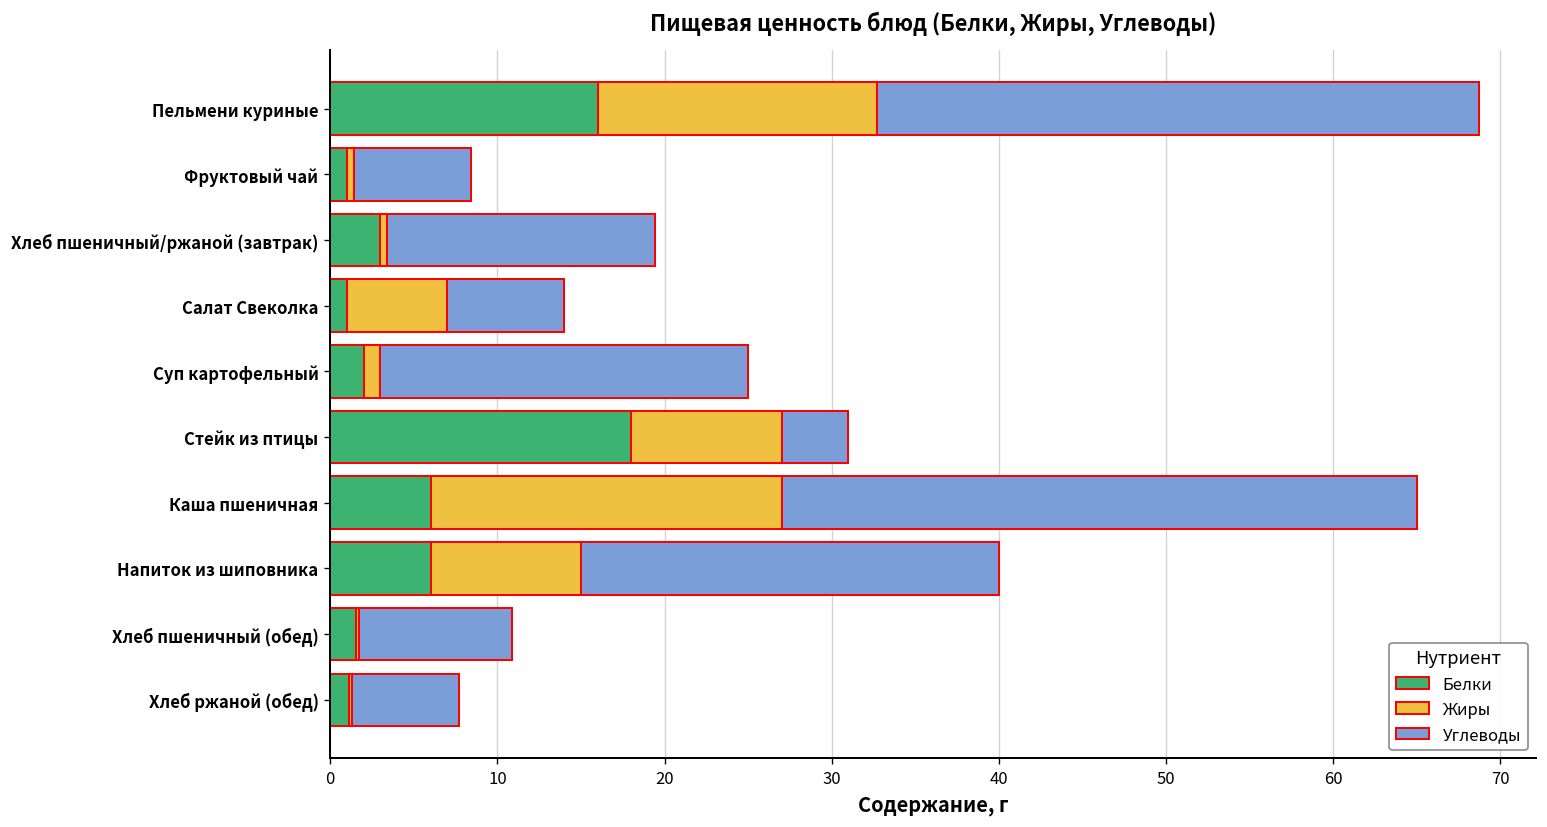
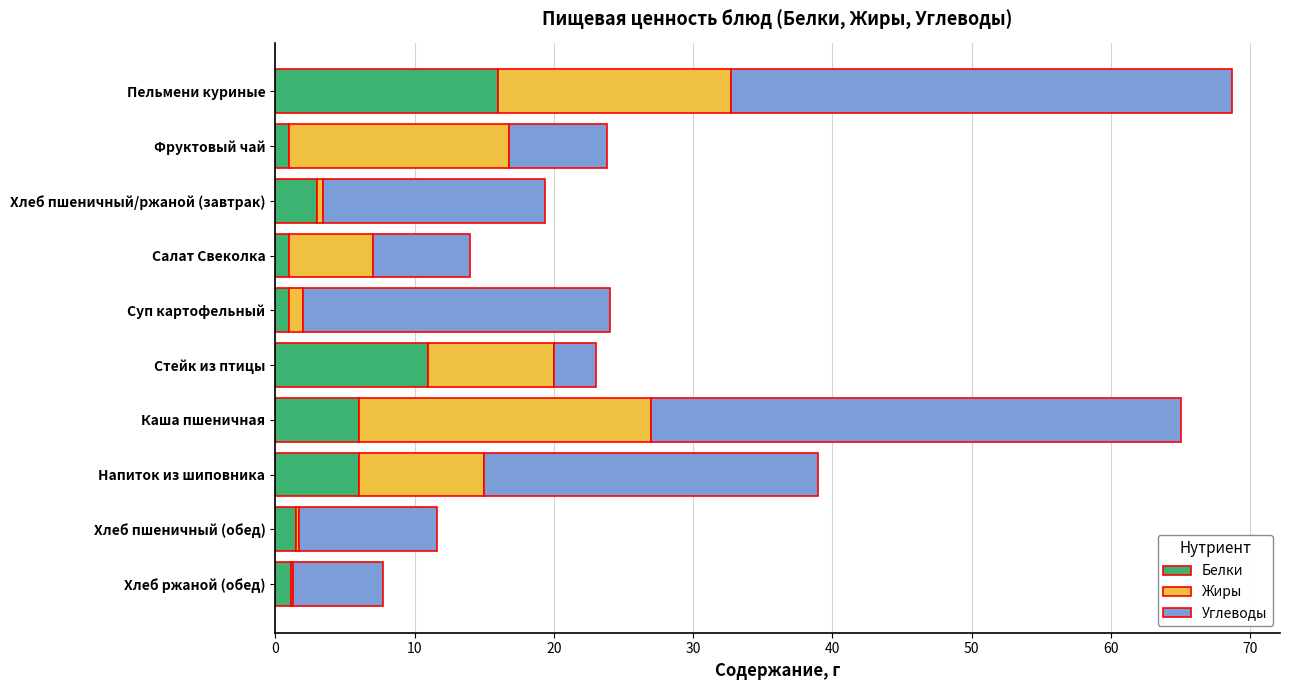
Жиры, Фруктовый чай: 0.4 -> 15.8
Белки, Суп картофельный: 2 -> 1
Белки, Стейк из птицы: 18 -> 11
Углеводы, Стейк из птицы: 4 -> 3
Углеводы, Напиток из шиповника: 25 -> 24
Углеводы, Хлеб пшеничный (обед): 9.2 -> 9.9
